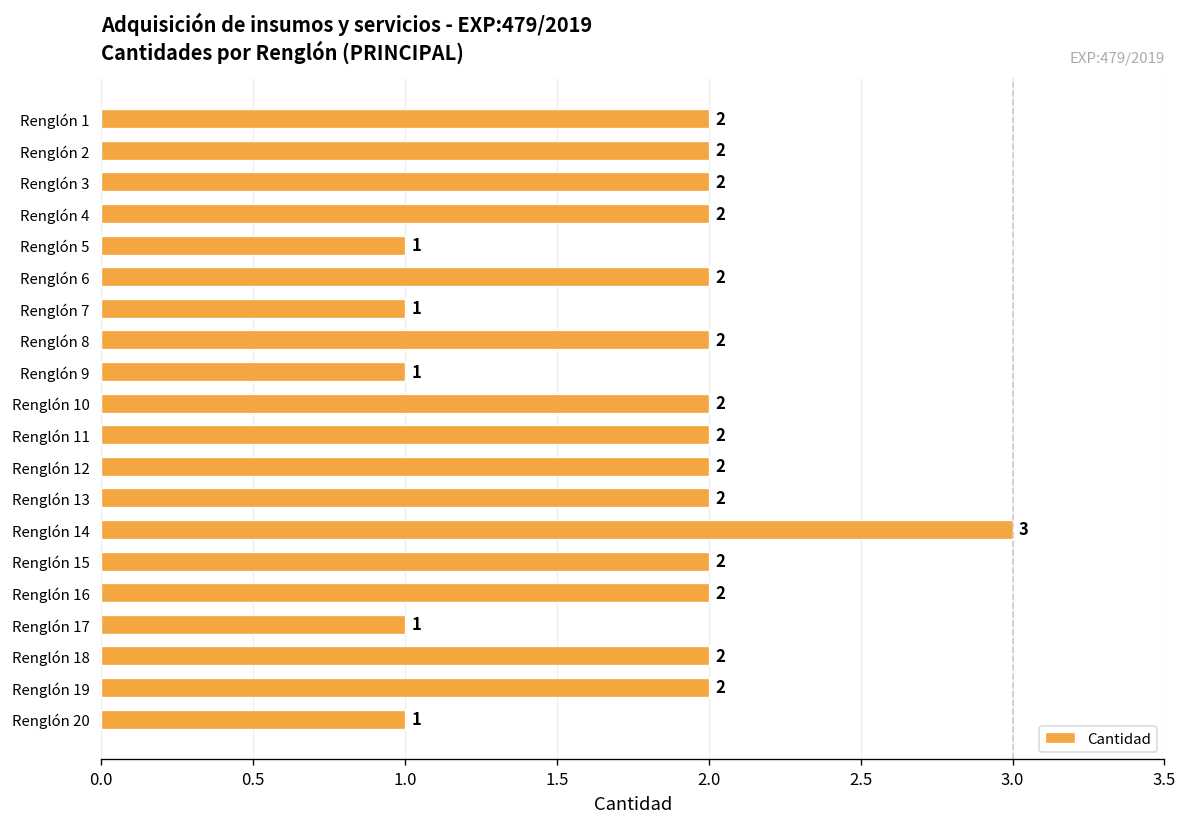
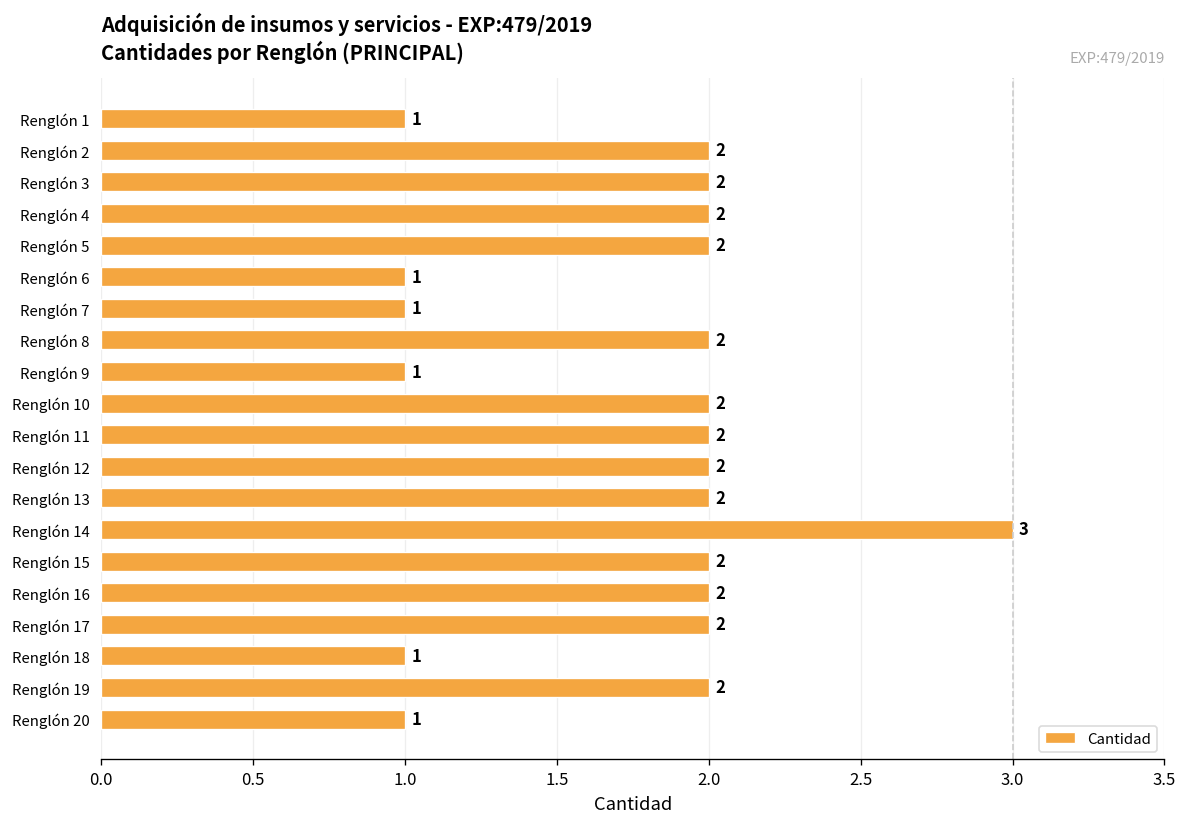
Renglón 1: 2 -> 1
Renglón 5: 1 -> 2
Renglón 6: 2 -> 1
Renglón 17: 1 -> 2
Renglón 18: 2 -> 1
